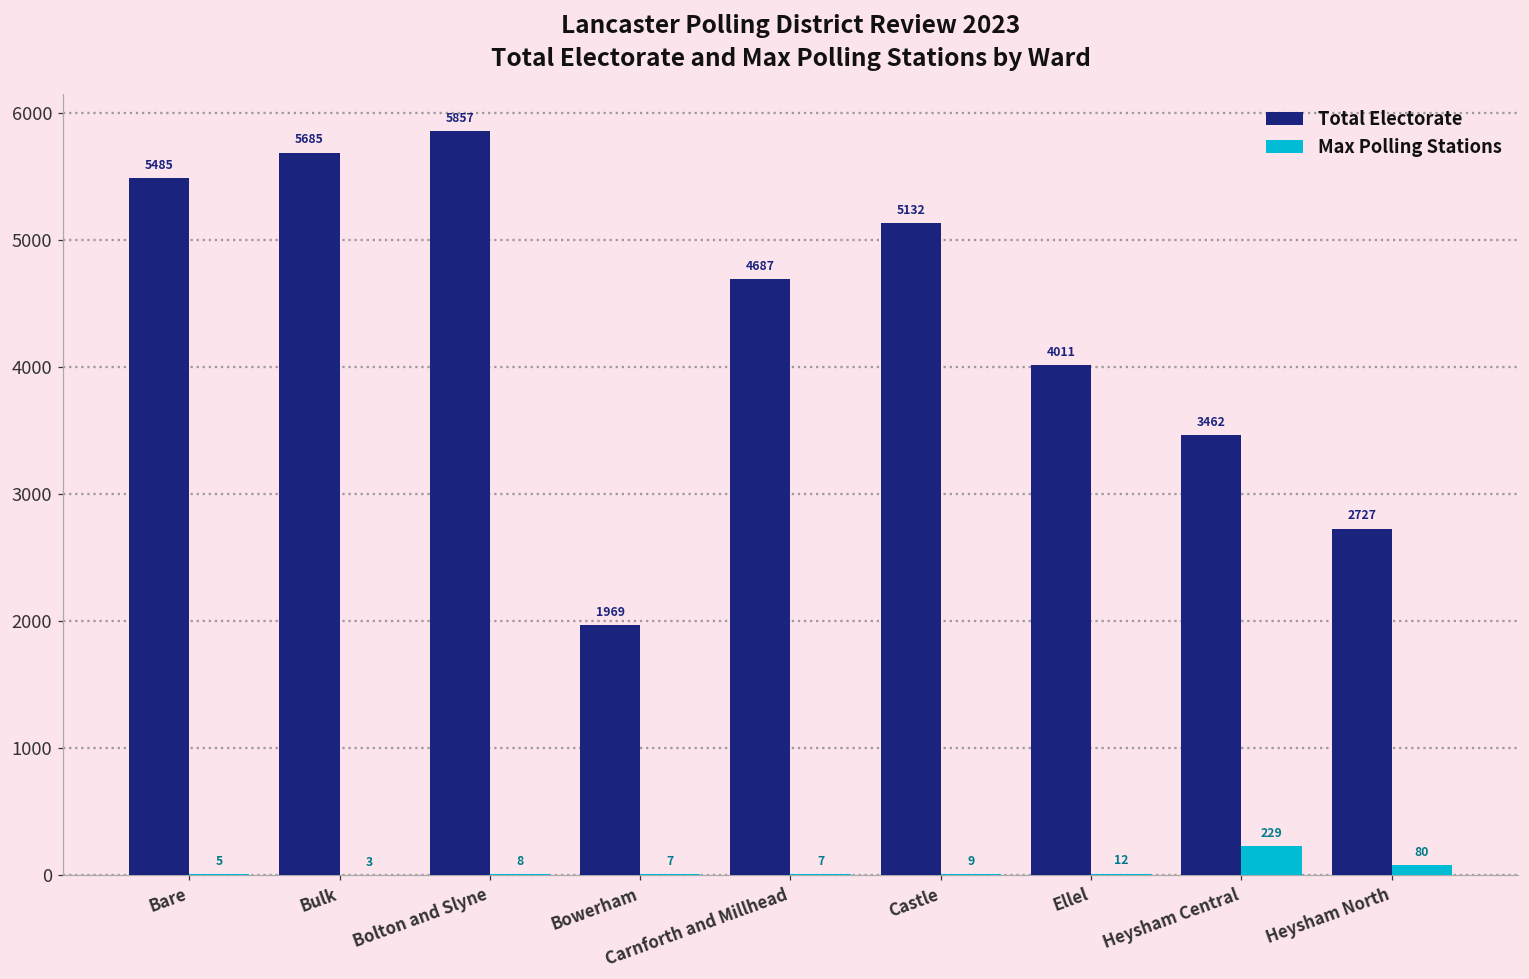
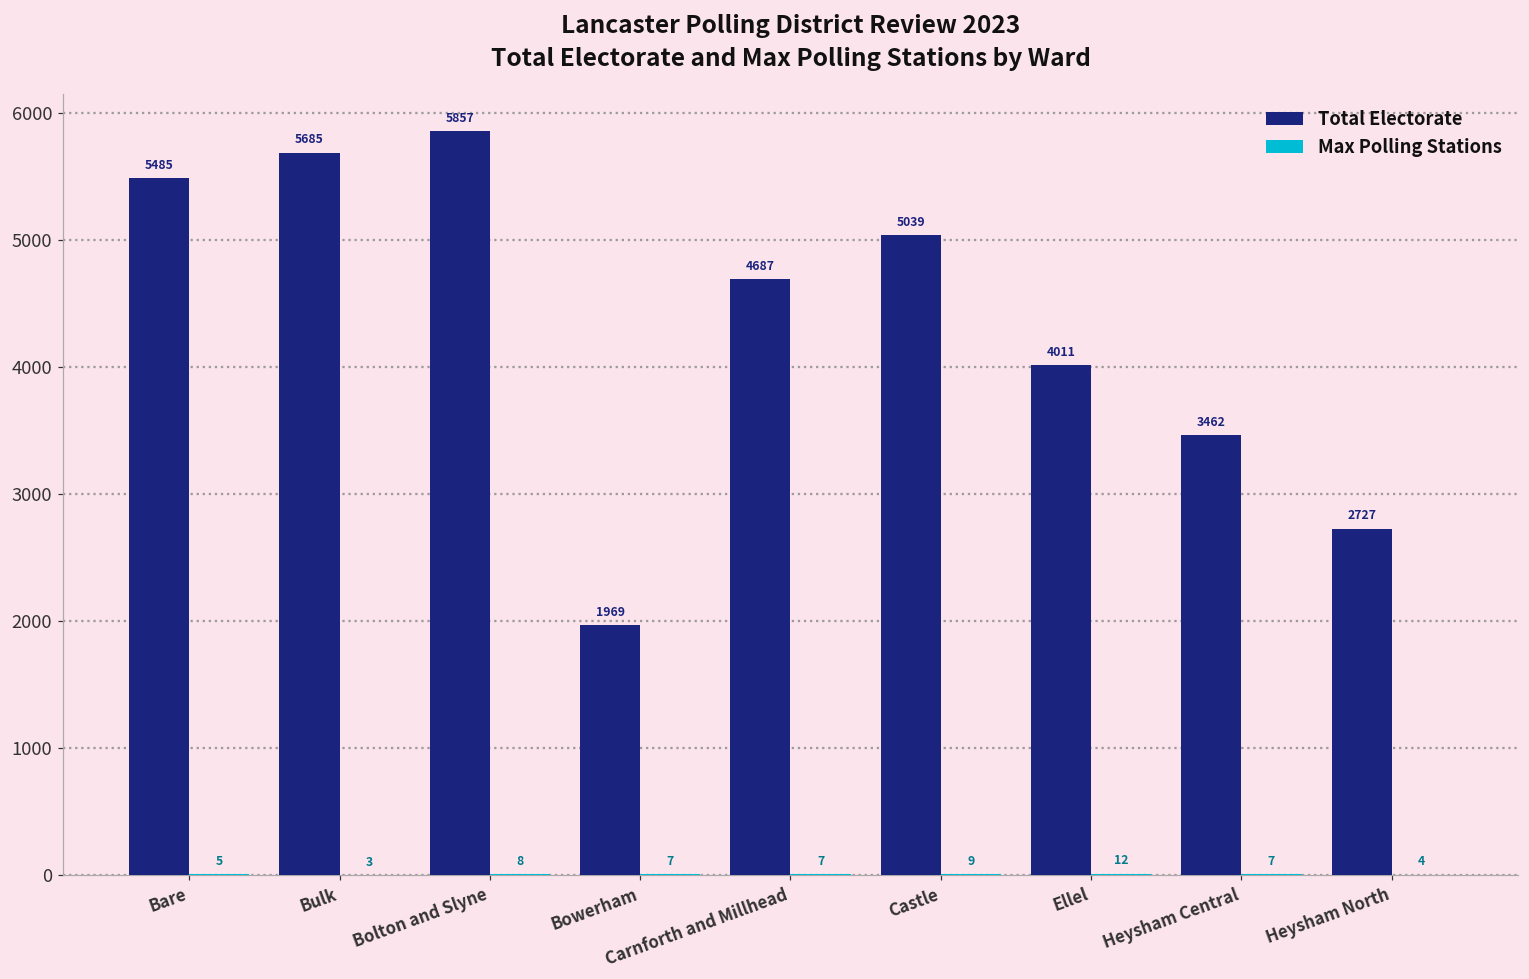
Total Electorate, Castle: 5132 -> 5039
Max Polling Stations, Heysham Central: 229 -> 7
Max Polling Stations, Heysham North: 80 -> 4
